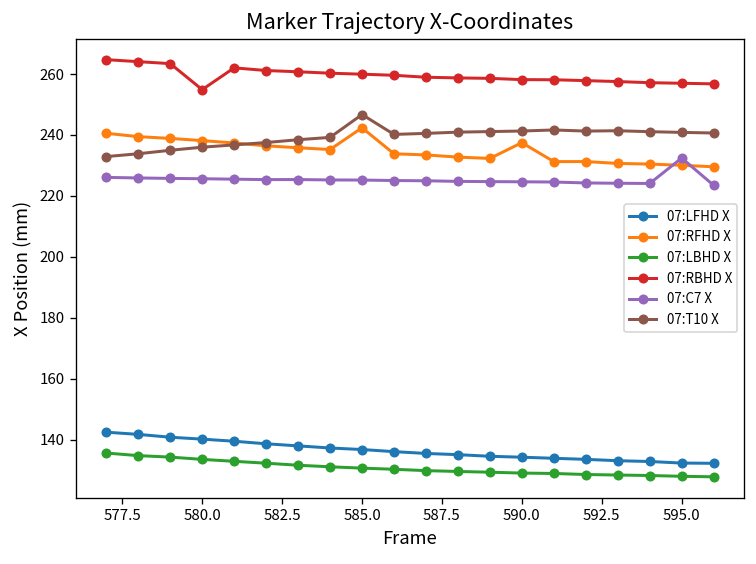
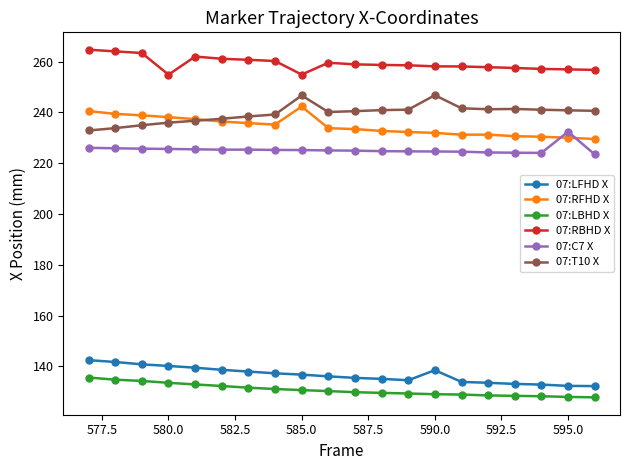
07:RBHD X, 585.0: 260 -> 255
07:LFHD X, 590.0: 134 -> 138
07:RFHD X, 590.0: 237 -> 232
07:T10 X, 590.0: 241 -> 247
